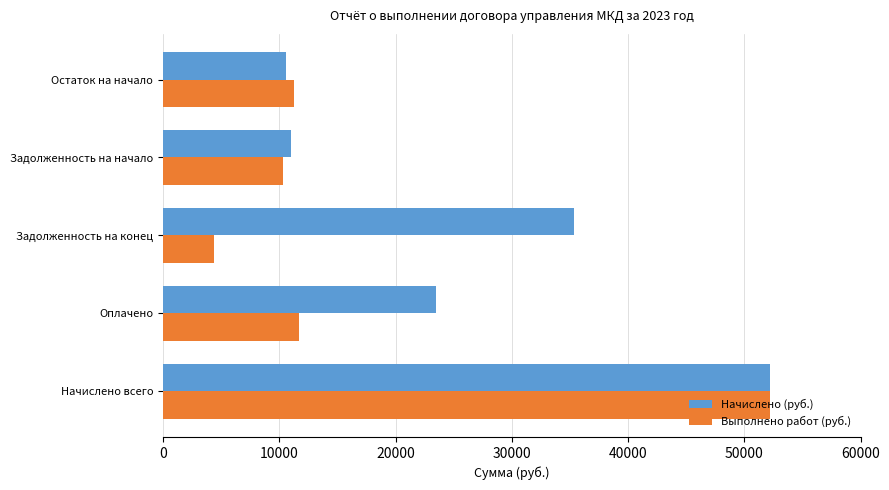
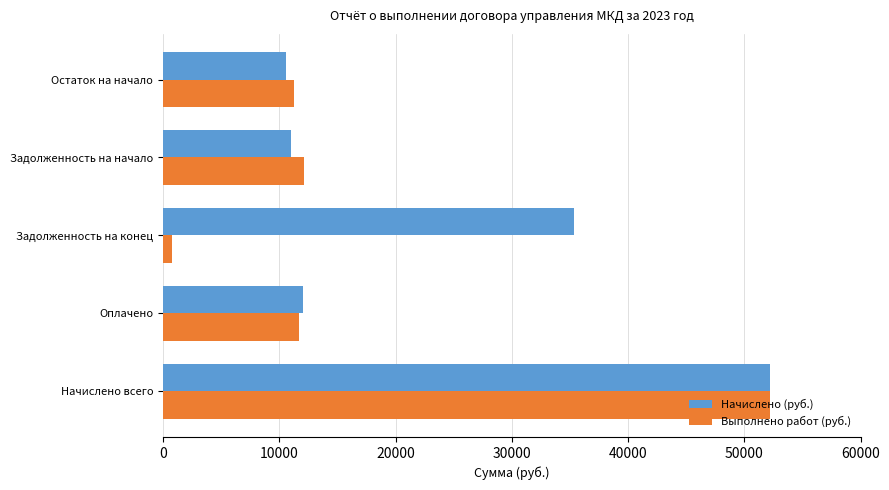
Выполнено работ (руб.), Задолженность на начало: 10300 -> 12200
Выполнено работ (руб.), Задолженность на конец: 4400 -> 800
Начислено (руб.), Оплачено: 23500 -> 12100
